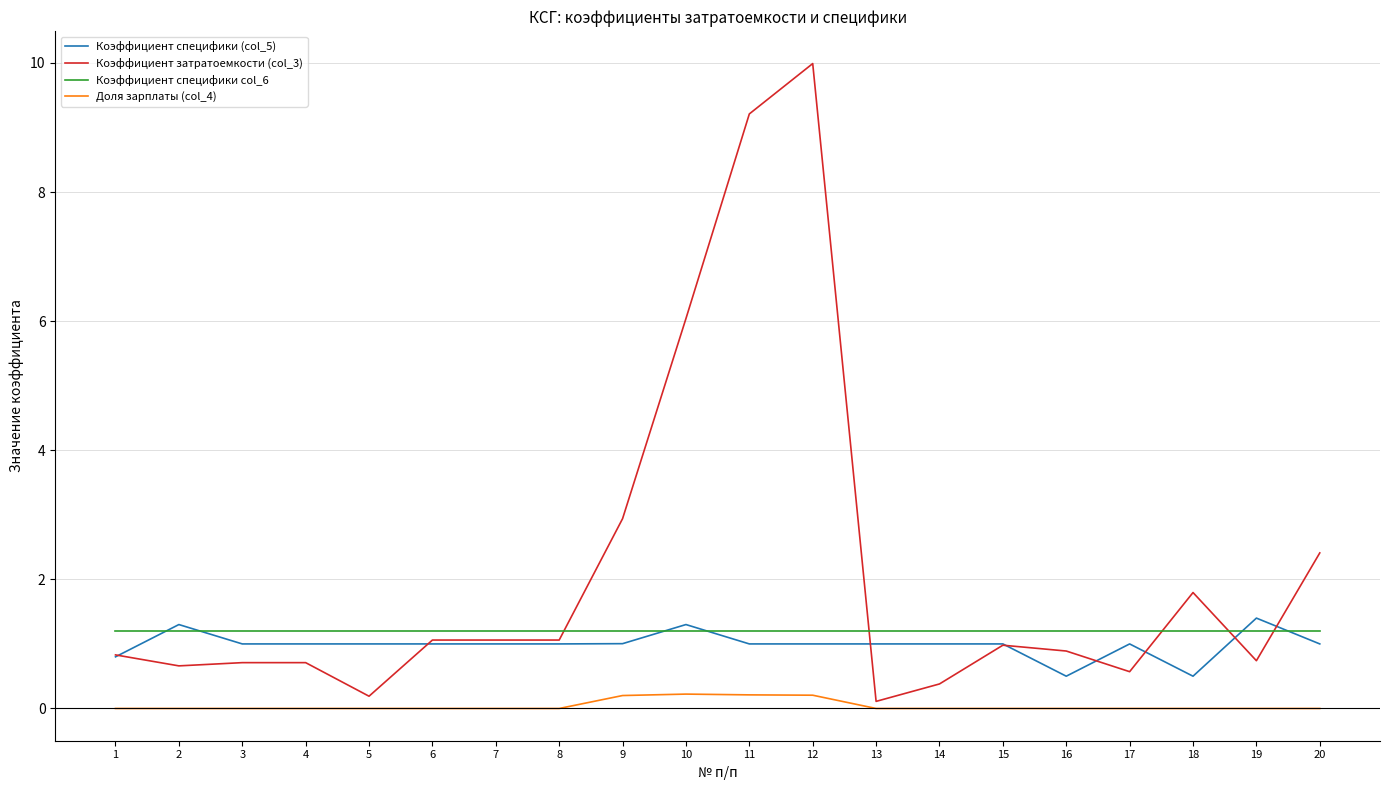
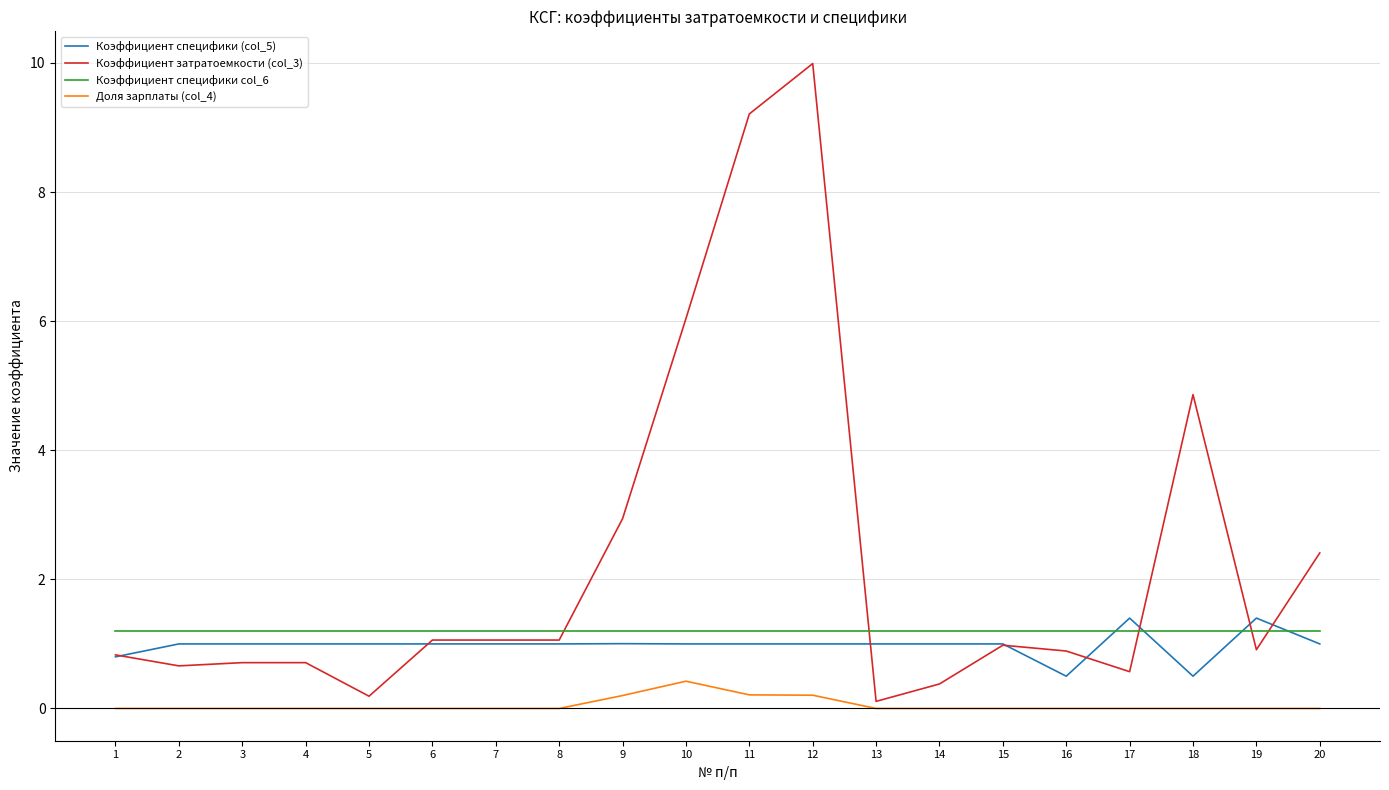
Коэффициент специфики (col_5), 2: 1.3 -> 1.0
Коэффициент специфики (col_5), 10: 1.3 -> 1.0
Доля зарплаты (col_4), 10: 0.2 -> 0.4
Коэффициент специфики (col_5), 17: 1.0 -> 1.4
Коэффициент затратоемкости (col_3), 18: 1.8 -> 4.9
Коэффициент затратоемкости (col_3), 19: 0.7 -> 0.9
